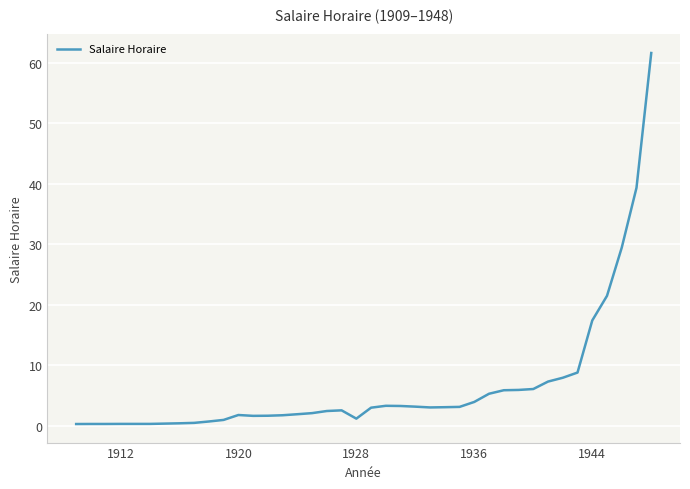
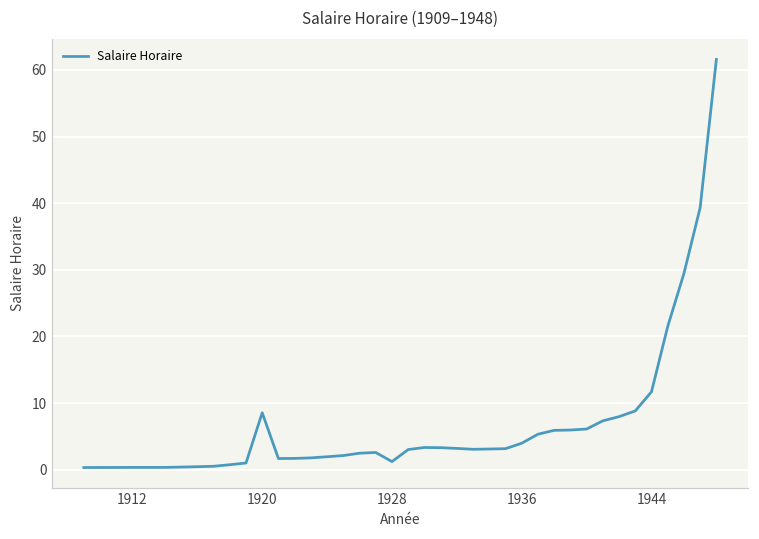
1920: 2 -> 9
1944: 17 -> 12
